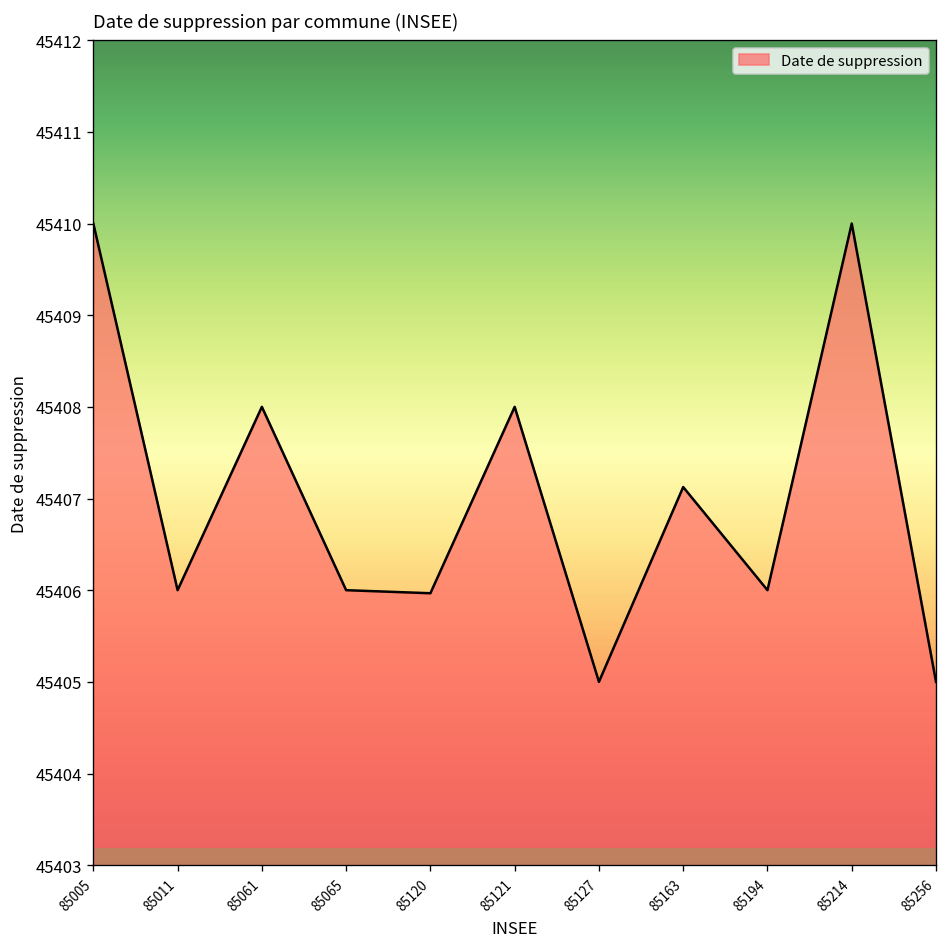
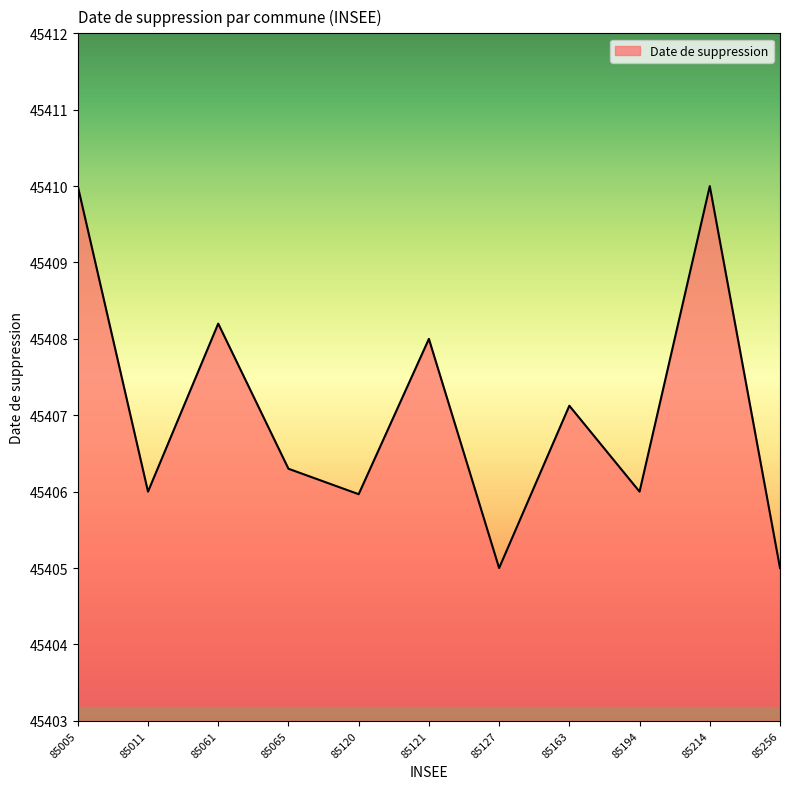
85061: 45408.0 -> 45408.2
85065: 45406.0 -> 45406.3
